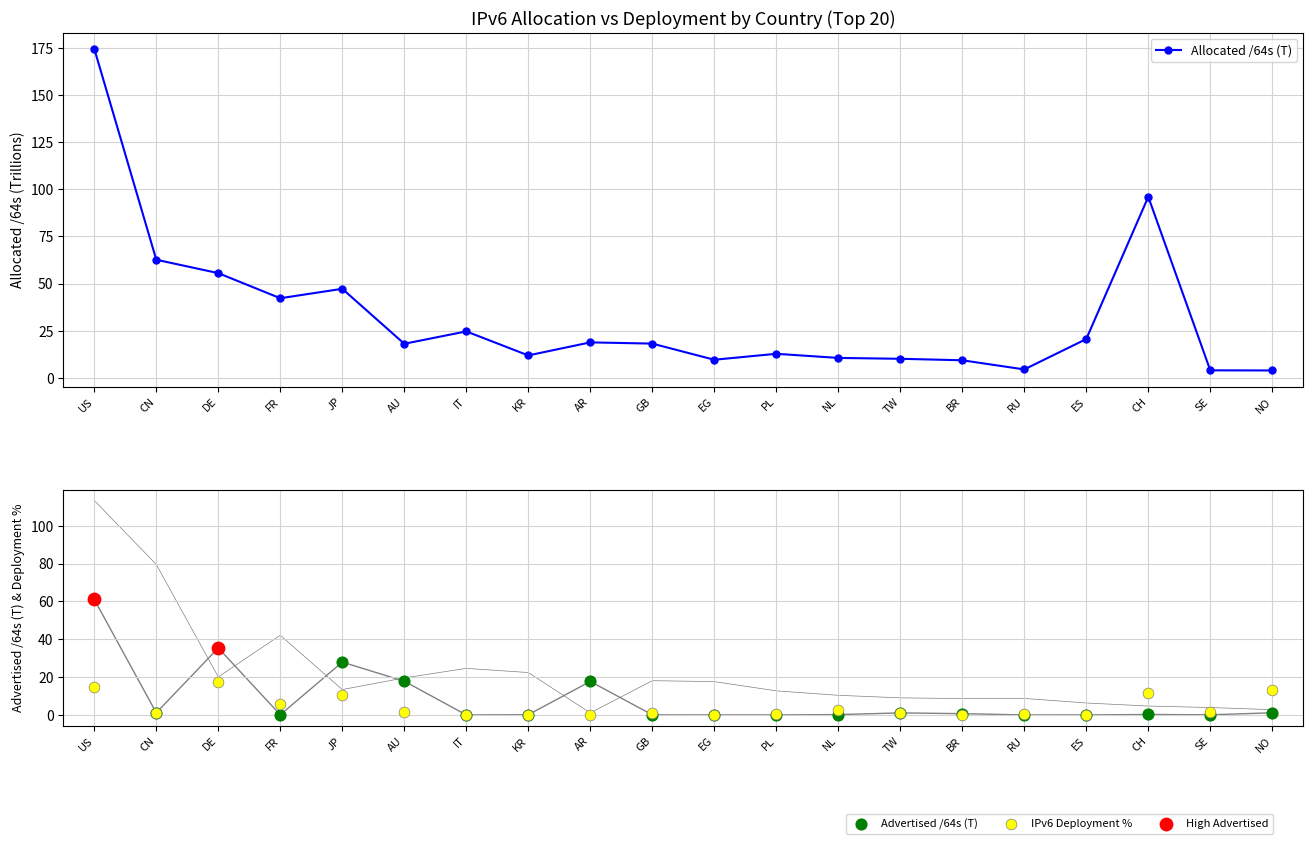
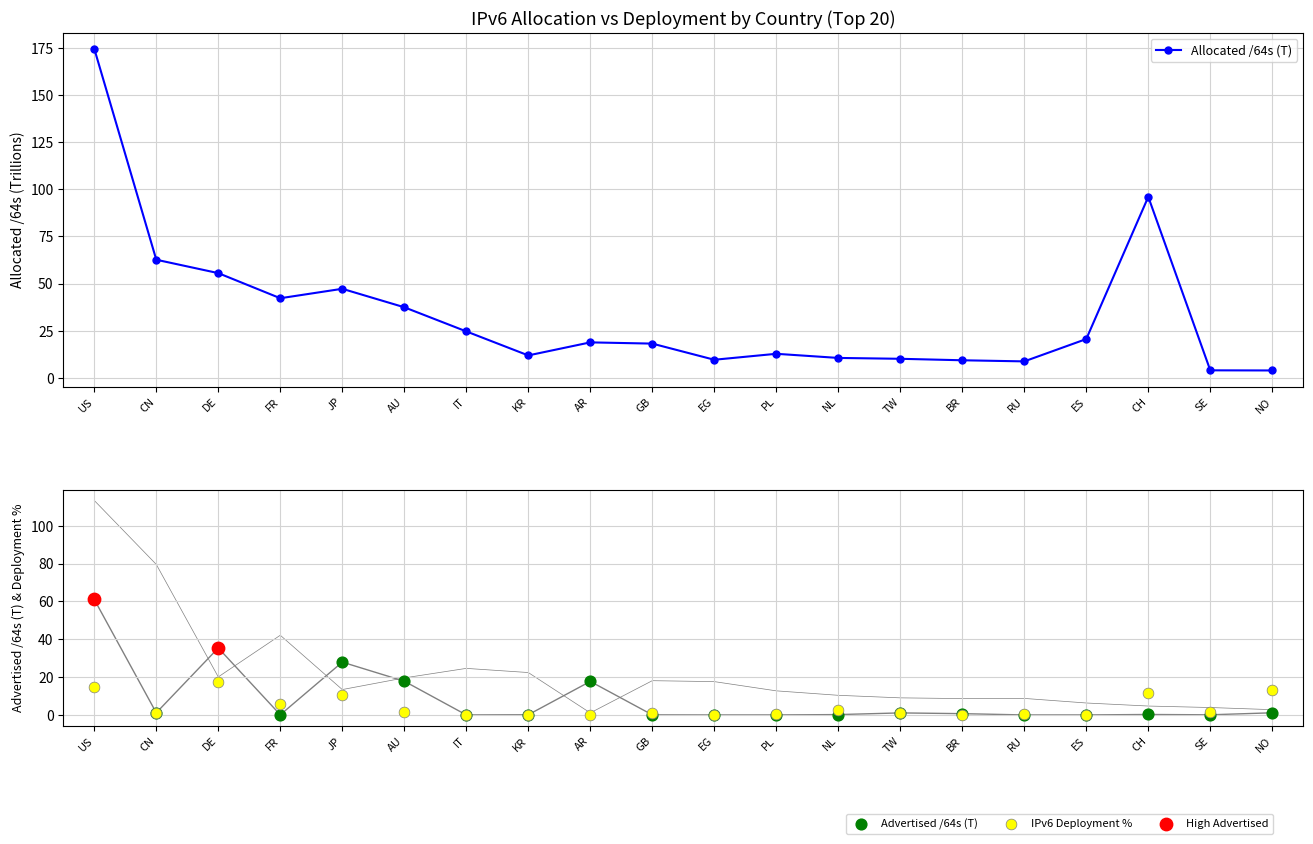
IPv6 Allocation vs Deployment by Country (Top 20), AU: 18 -> 37
IPv6 Allocation vs Deployment by Country (Top 20), RU: 4 -> 9
